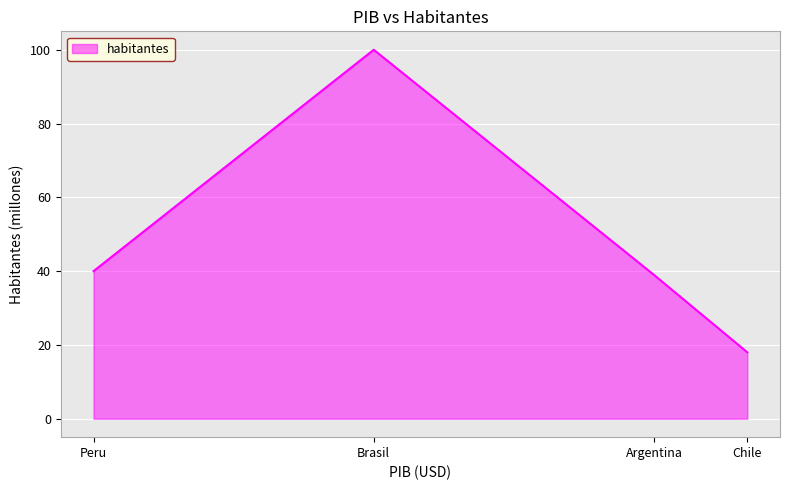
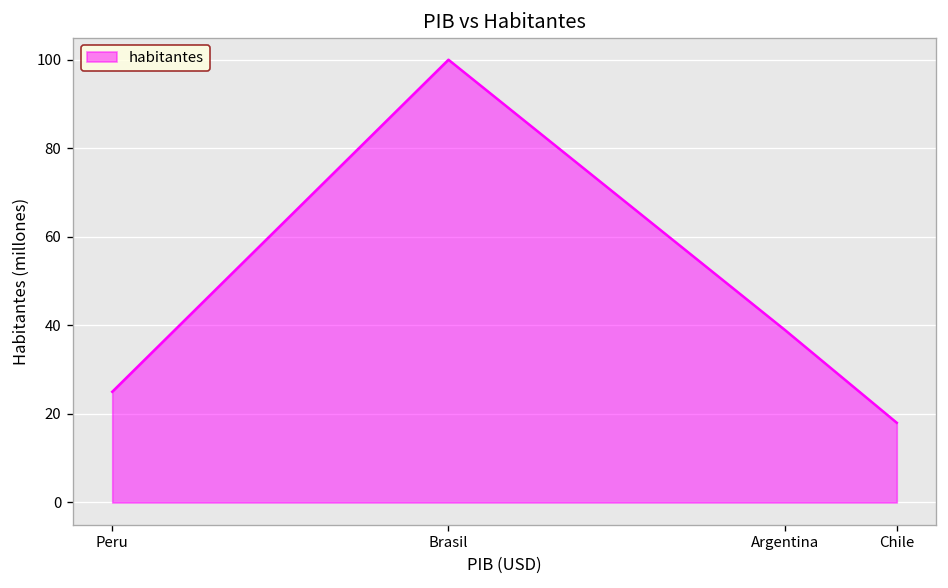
Peru: 40 -> 25
